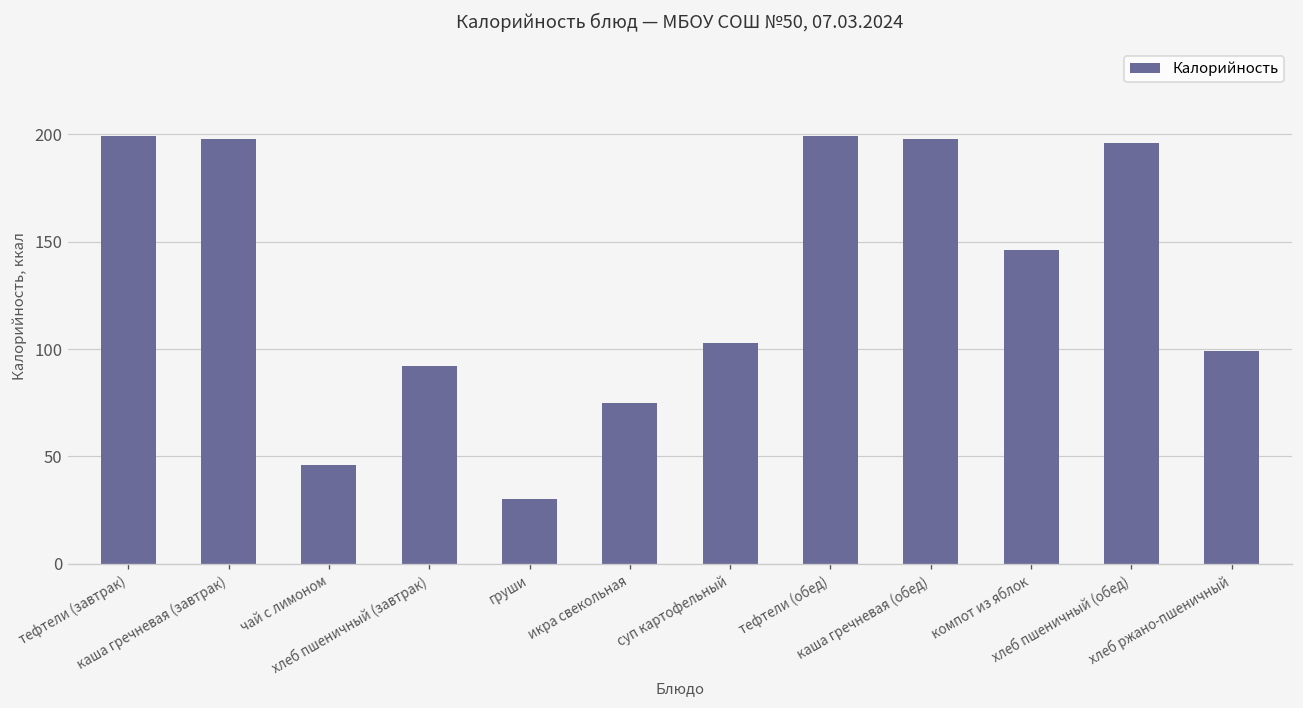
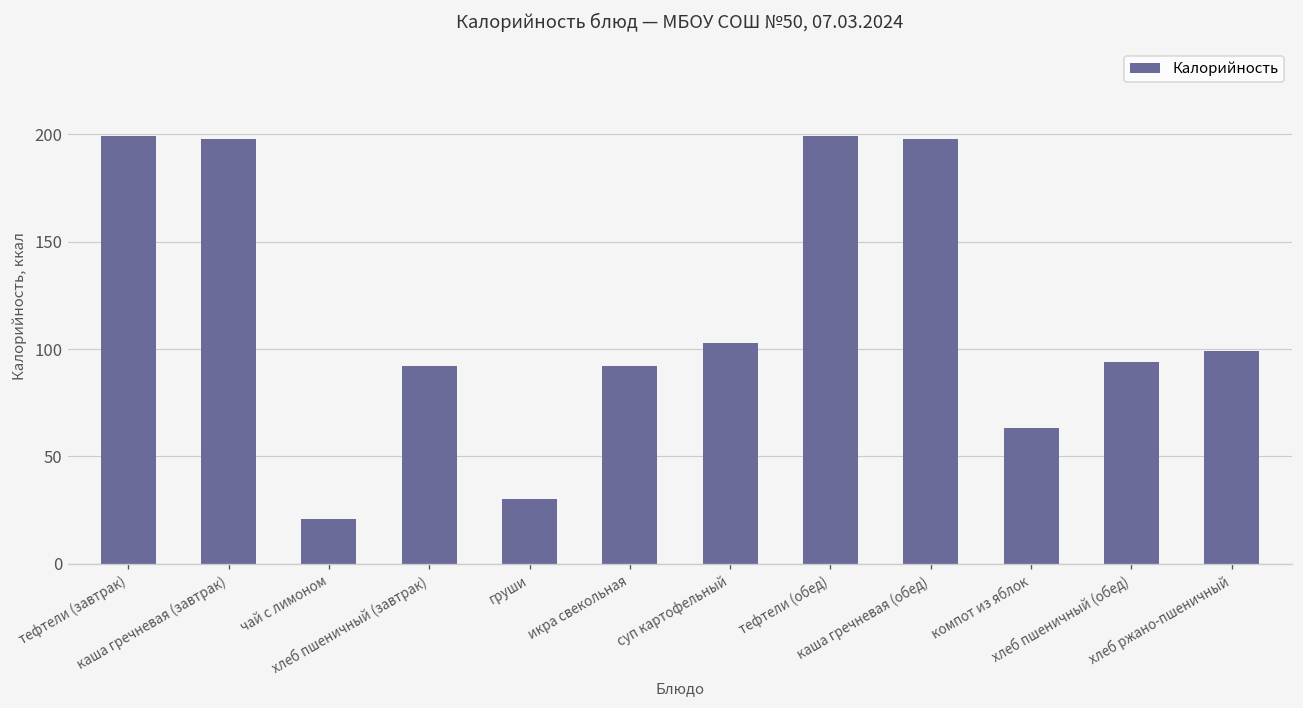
чай с лимоном: 46 -> 21
икра свекольная: 75 -> 92
компот из яблок: 146 -> 63
хлеб пшеничный (обед): 196 -> 94
